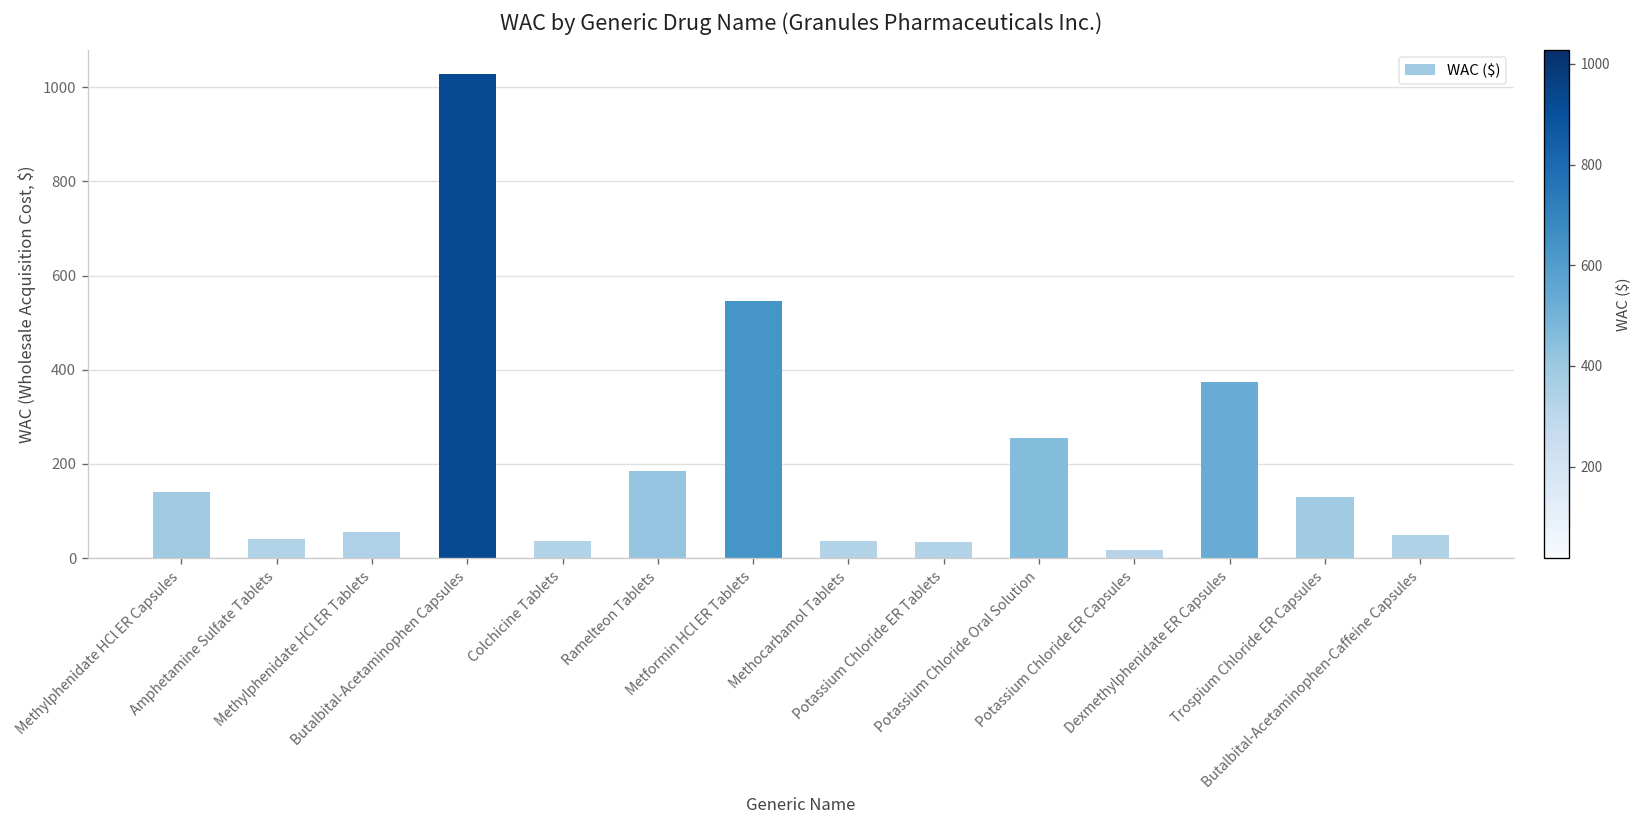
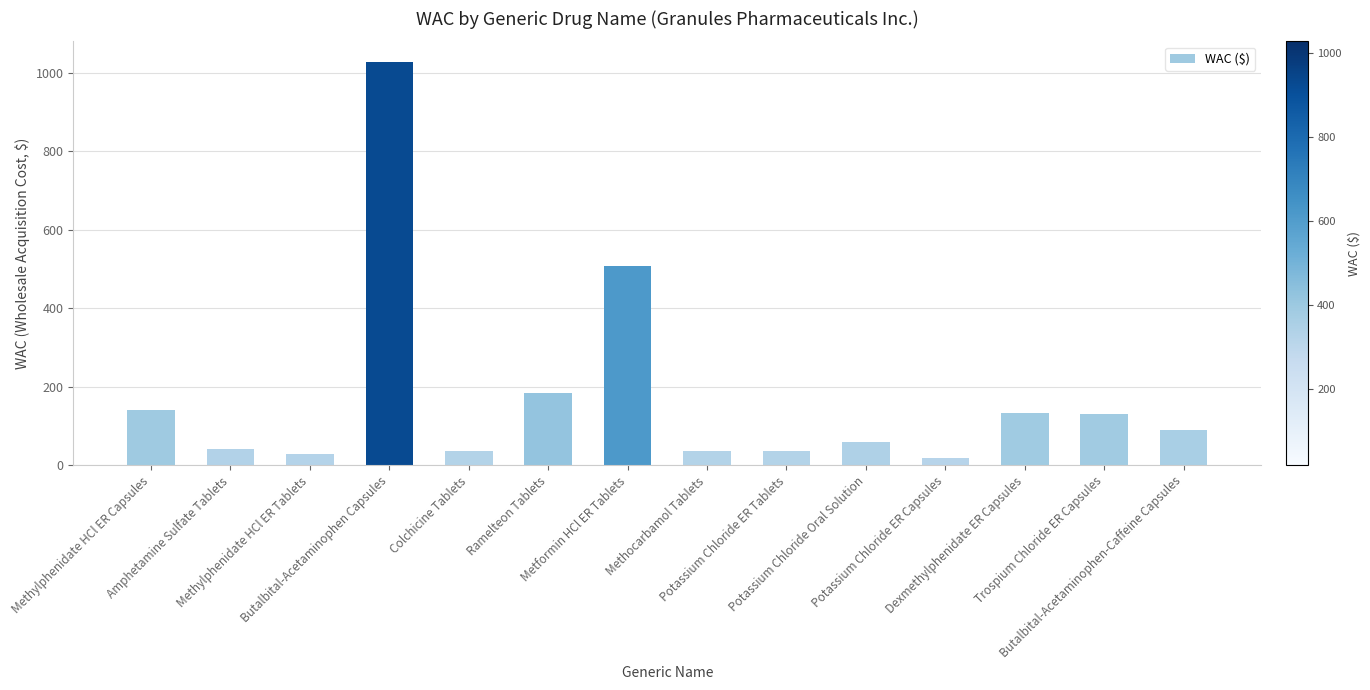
Methylphenidate HCl ER Tablets: 60 -> 30
Metformin HCl ER Tablets: 550 -> 510
Potassium Chloride Oral Solution: 250 -> 60
Dexmethylphenidate ER Capsules: 370 -> 130
Butalbital-Acetaminophen-Caffeine Capsules: 50 -> 90
